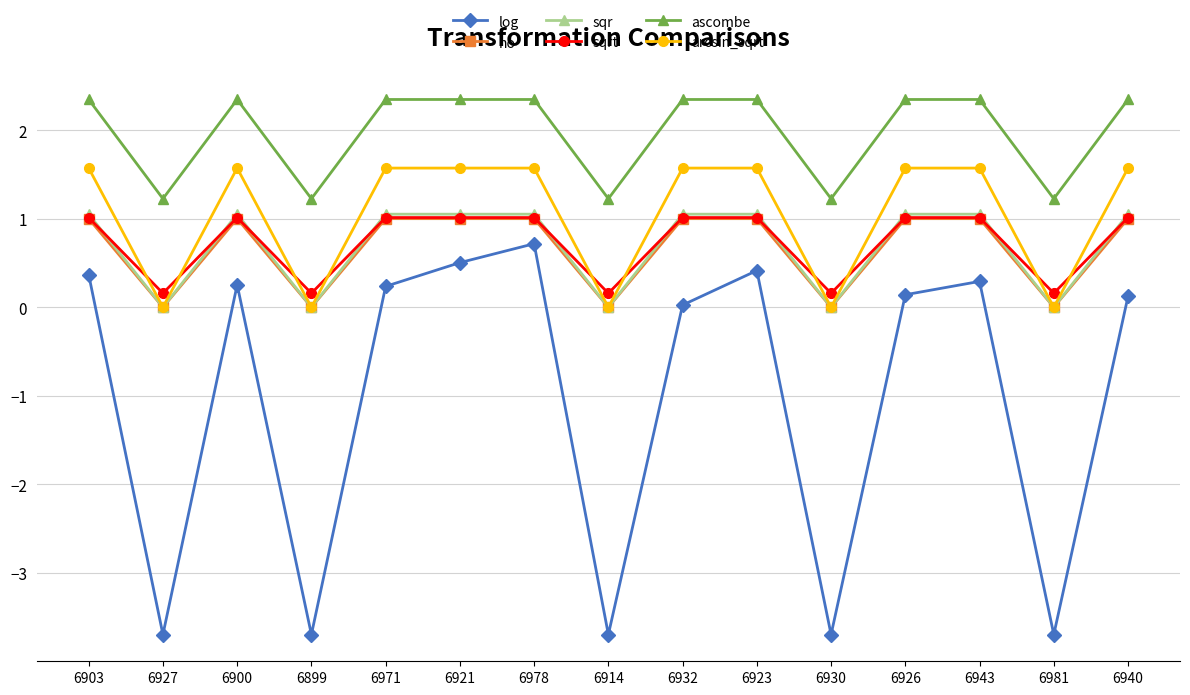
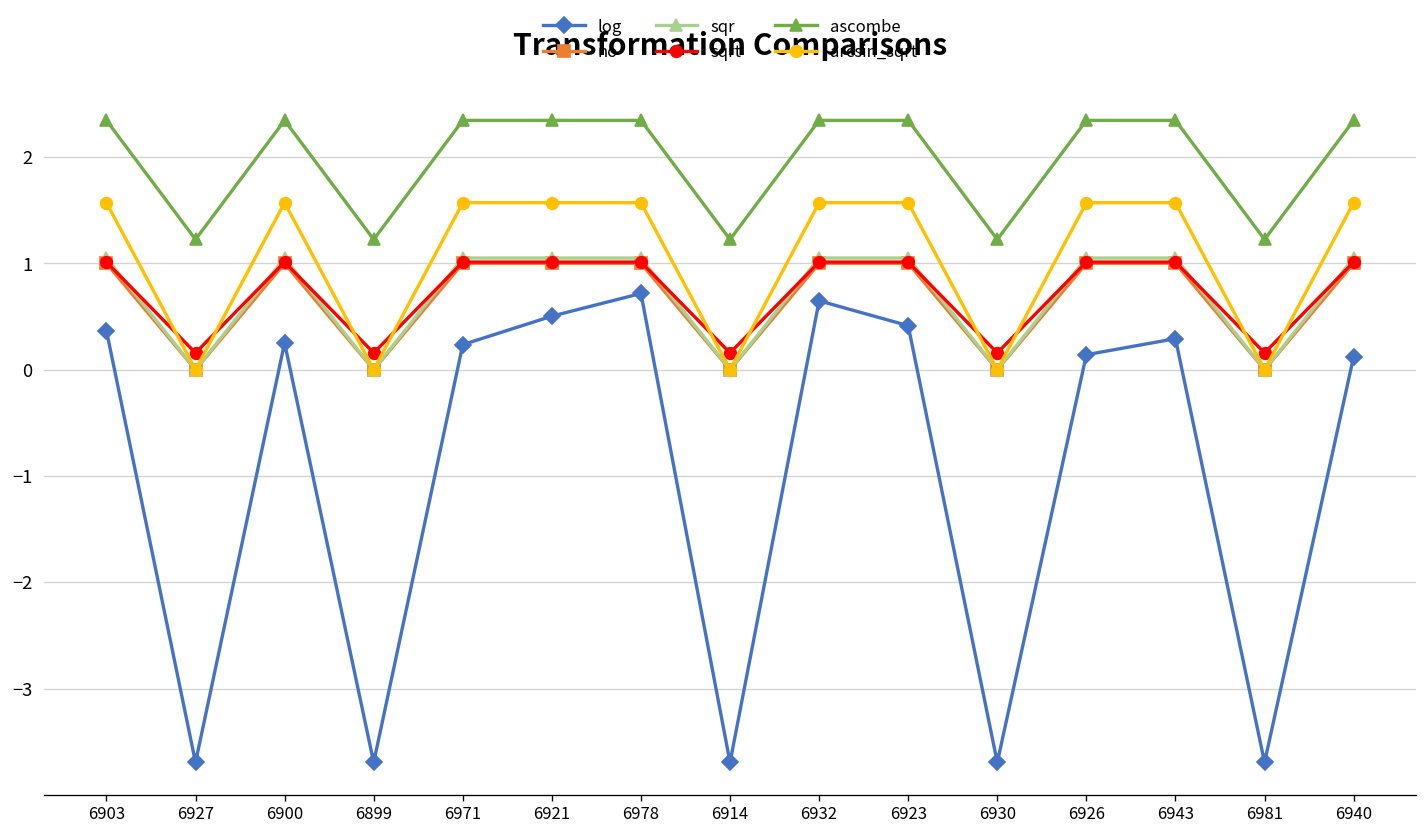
log, 6932: 0.0 -> 0.6
